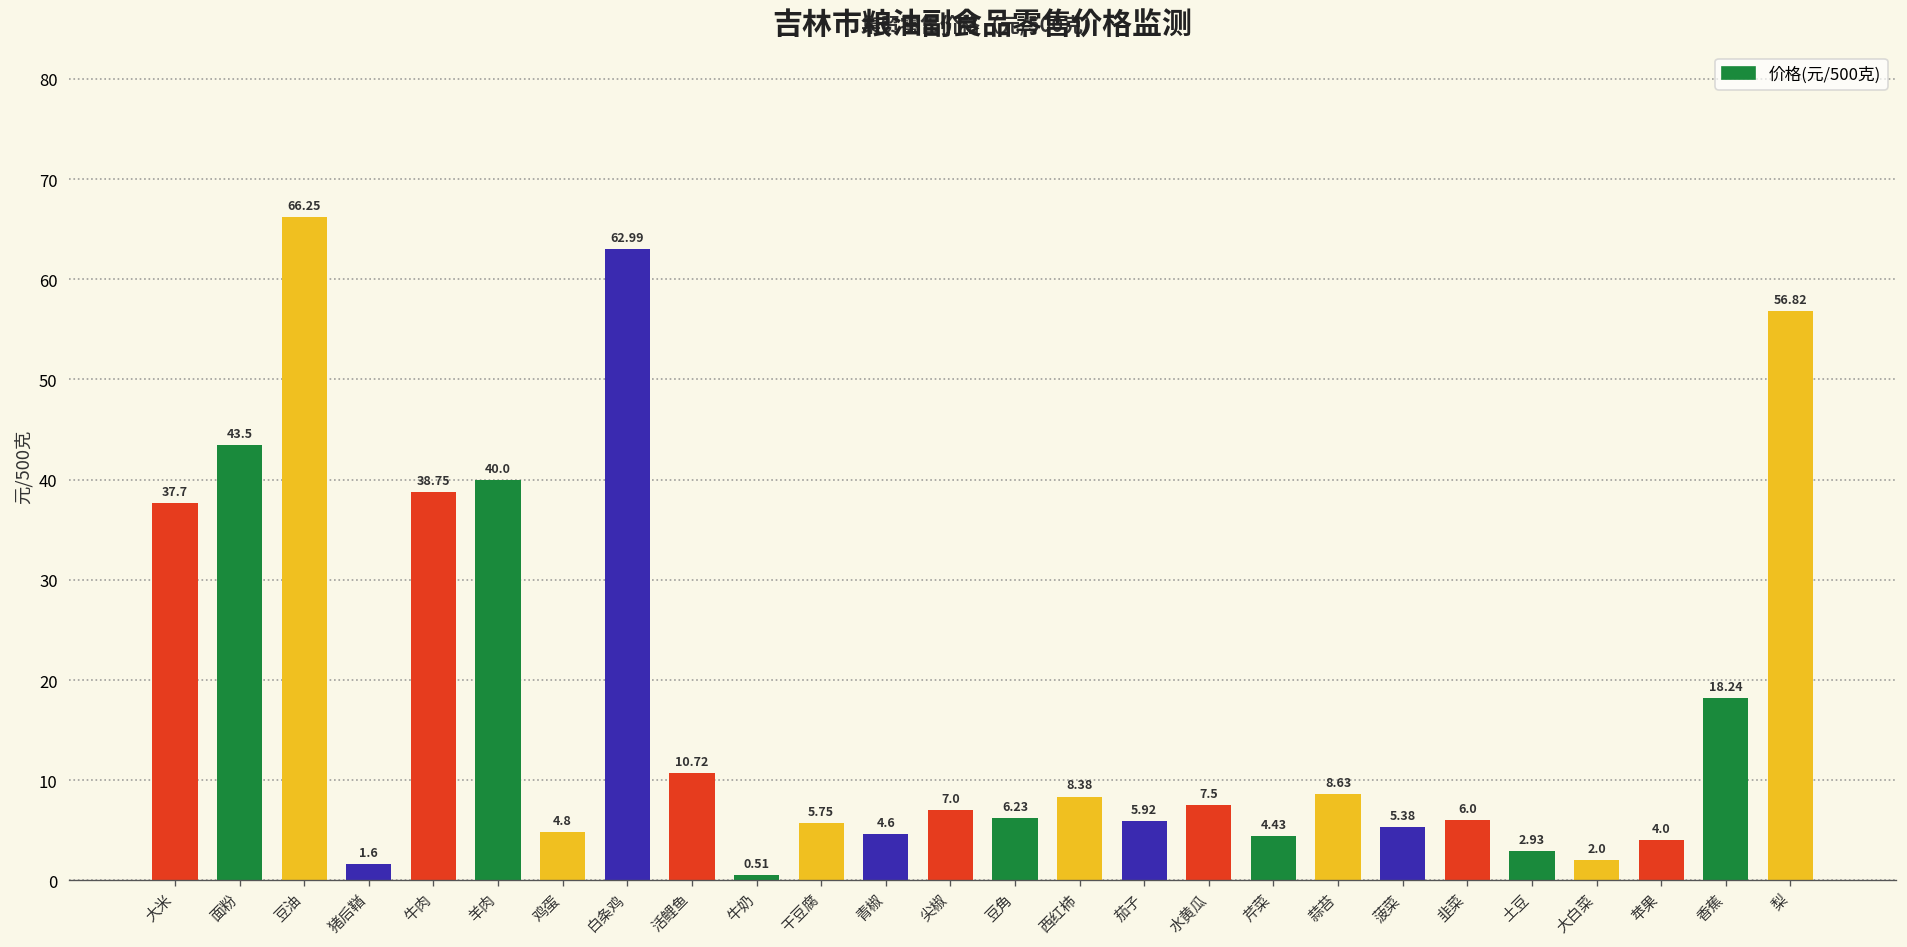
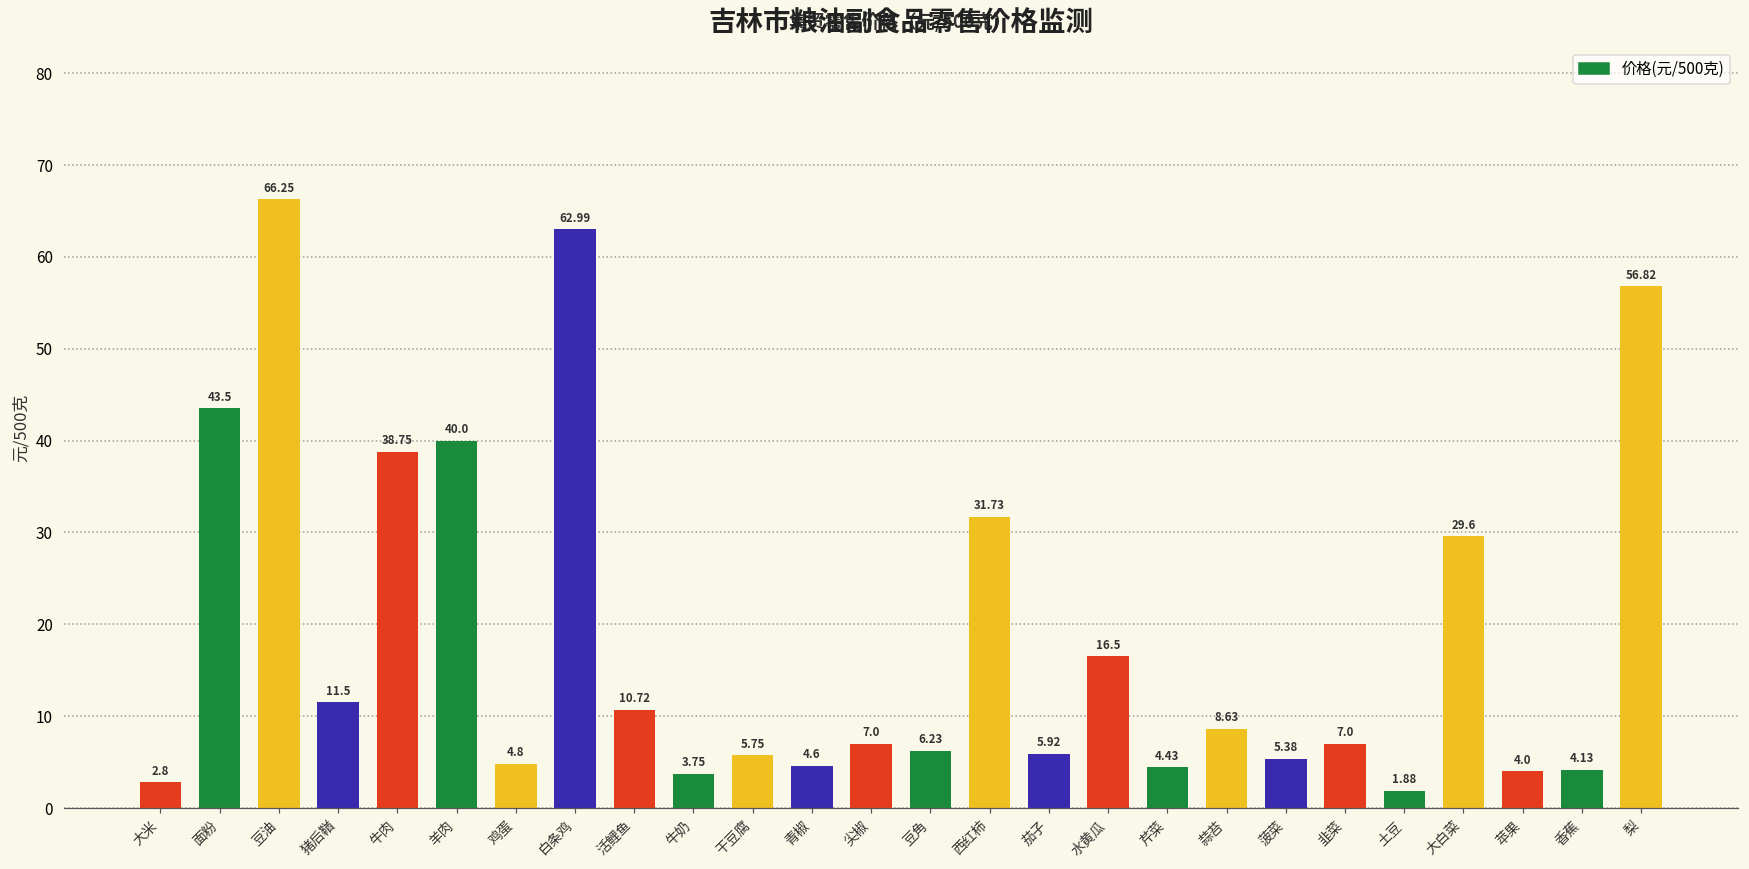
大米: 37.7 -> 2.8
猪后鞧: 1.6 -> 11.5
牛奶: 0.51 -> 3.75
西红柿: 8.38 -> 31.73
水黄瓜: 7.5 -> 16.5
韭菜: 6.0 -> 7.0
土豆: 2.93 -> 1.88
大白菜: 2.0 -> 29.6
香蕉: 18.24 -> 4.13
